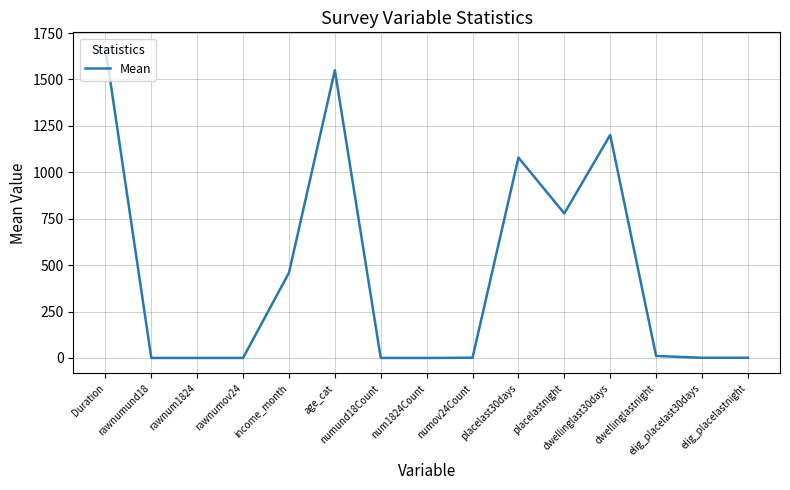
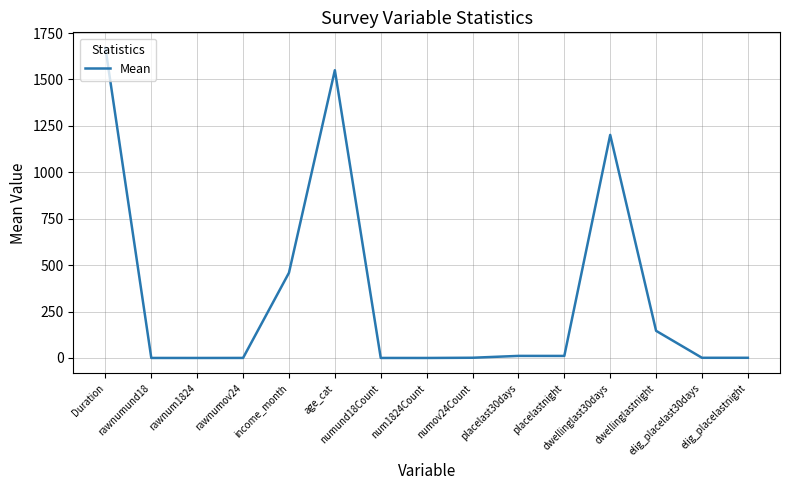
placelast30days: 1080 -> 10
placelastnight: 780 -> 10
dwellinglastnight: 10 -> 150
